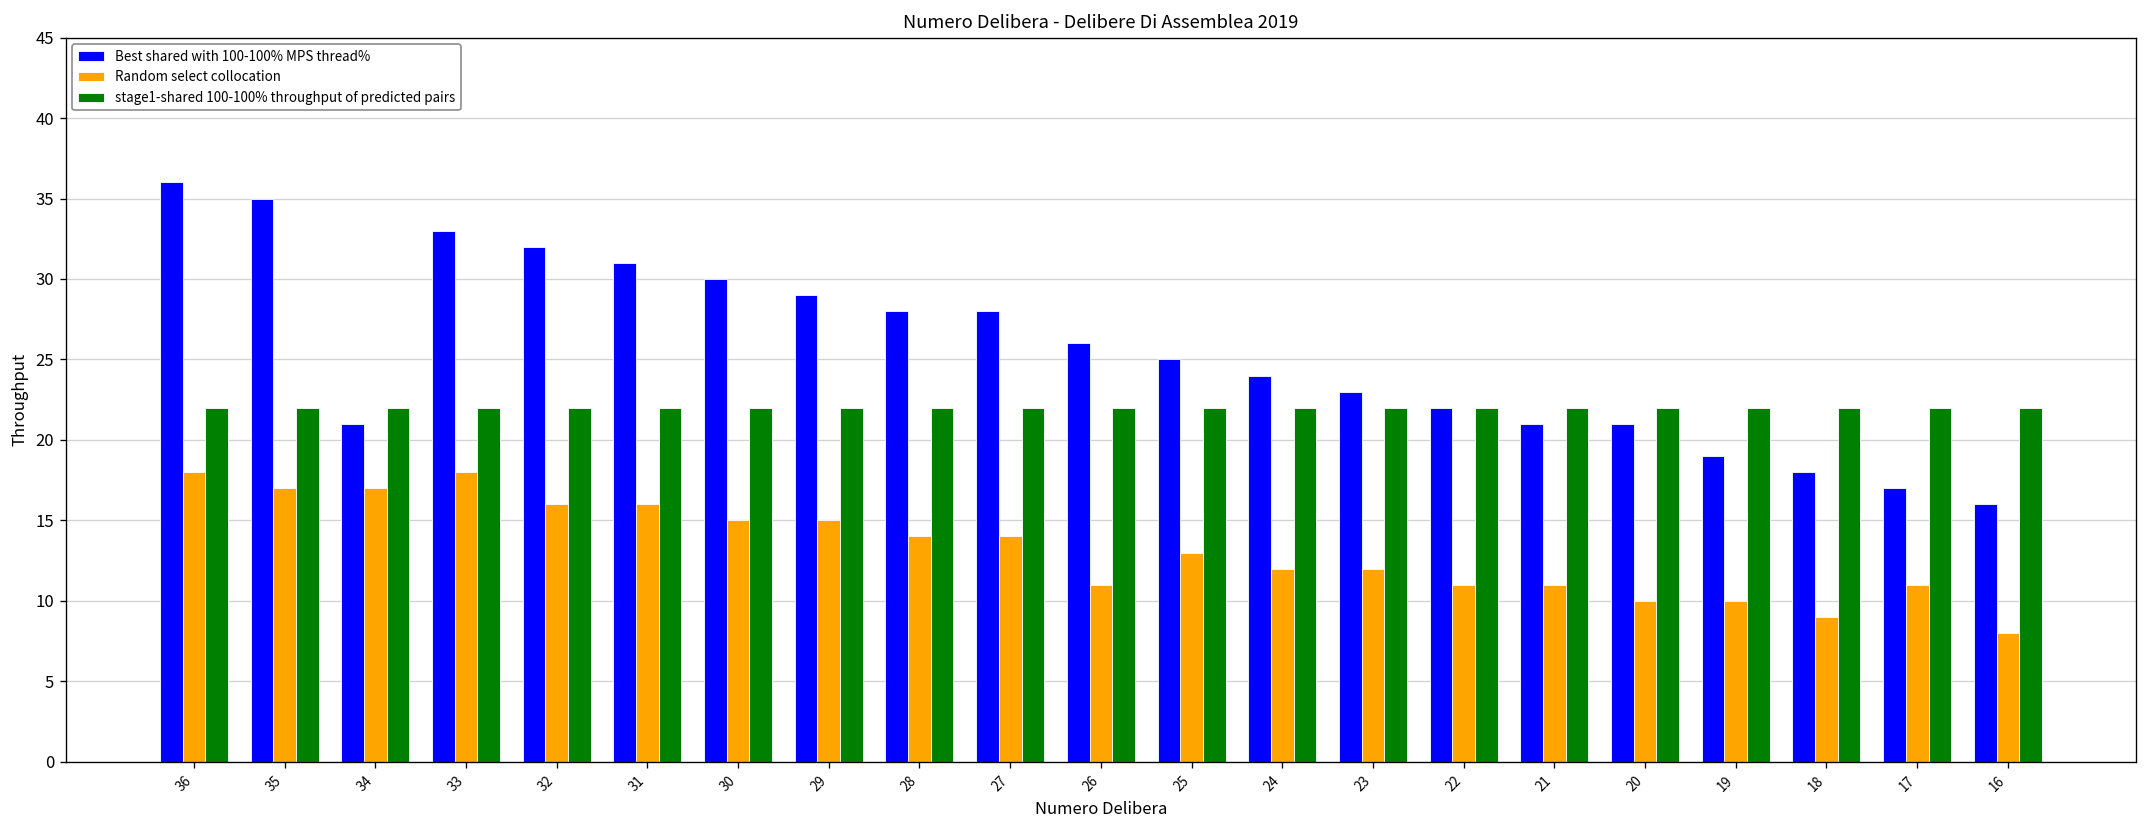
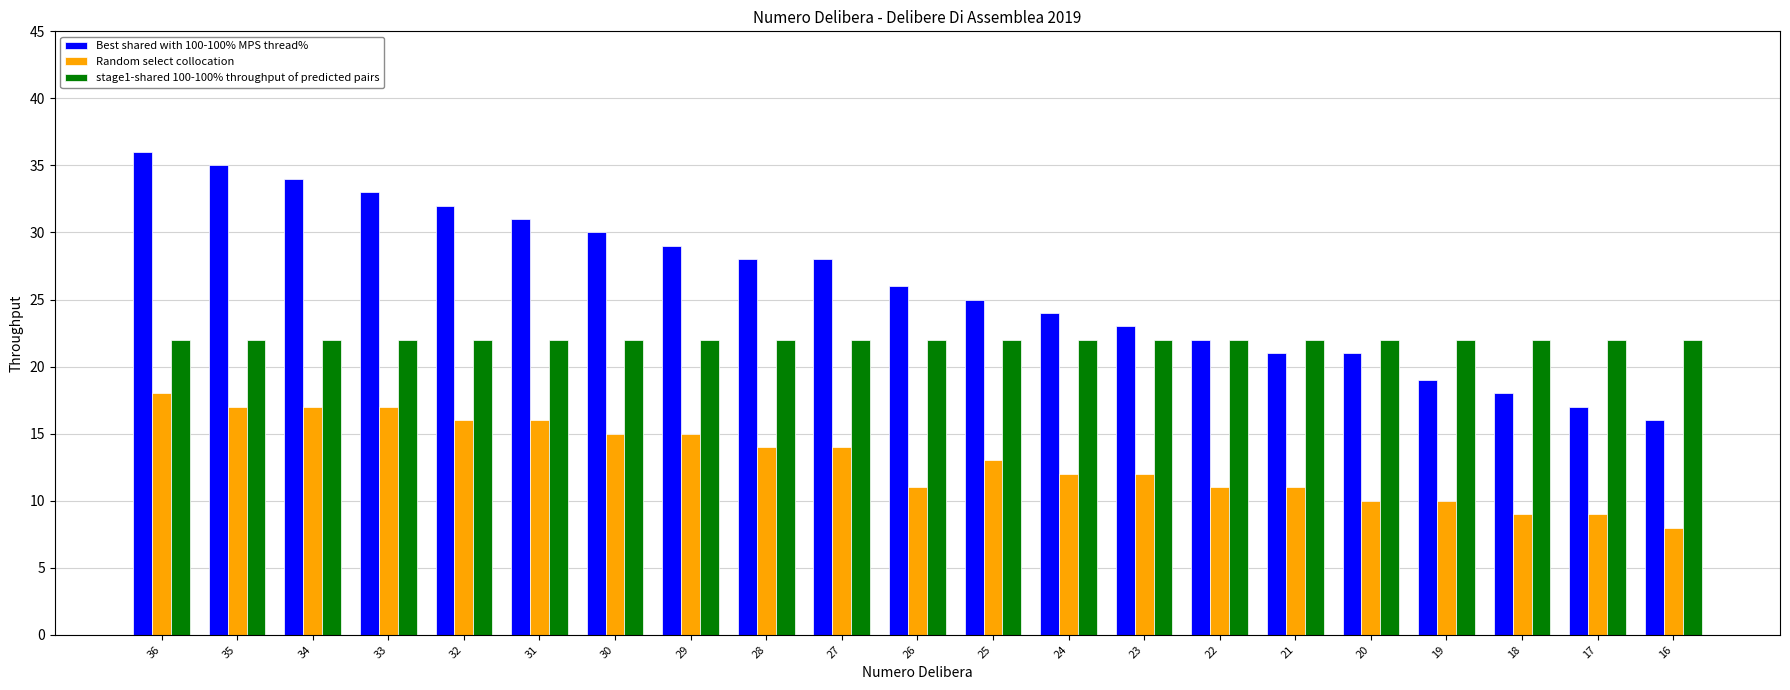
Best shared with 100-100% MPS thread%, 34: 21 -> 34
Random select collocation, 33: 18 -> 17
Random select collocation, 17: 11 -> 9
